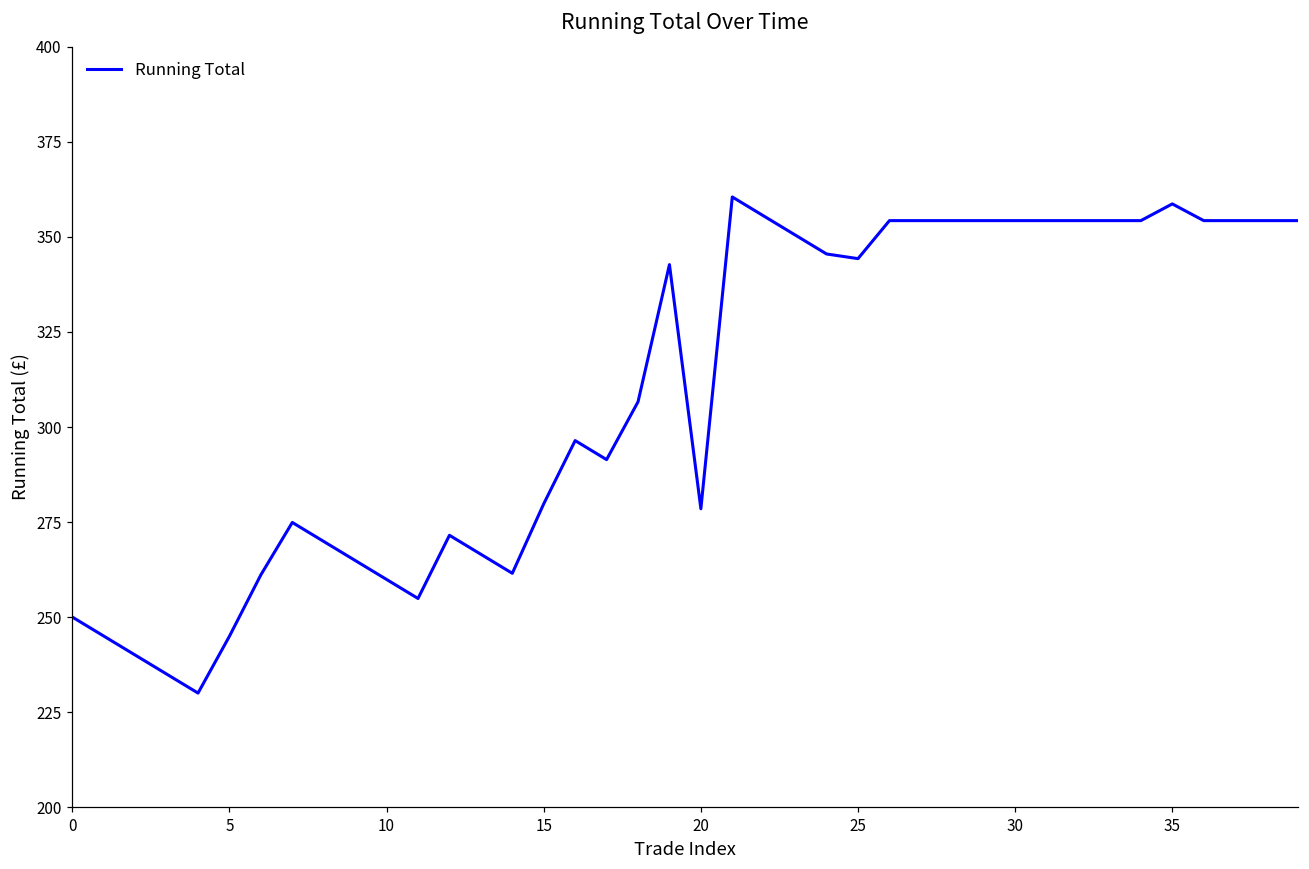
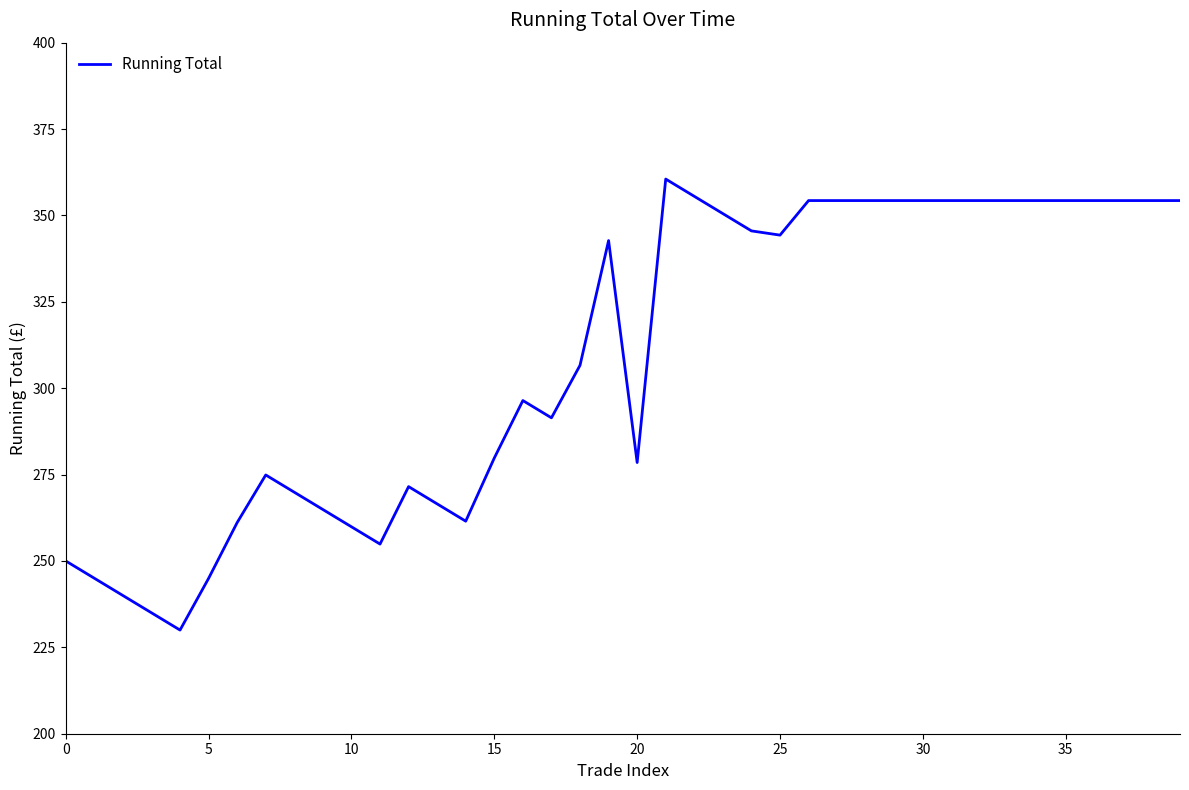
35: 359 -> 354
